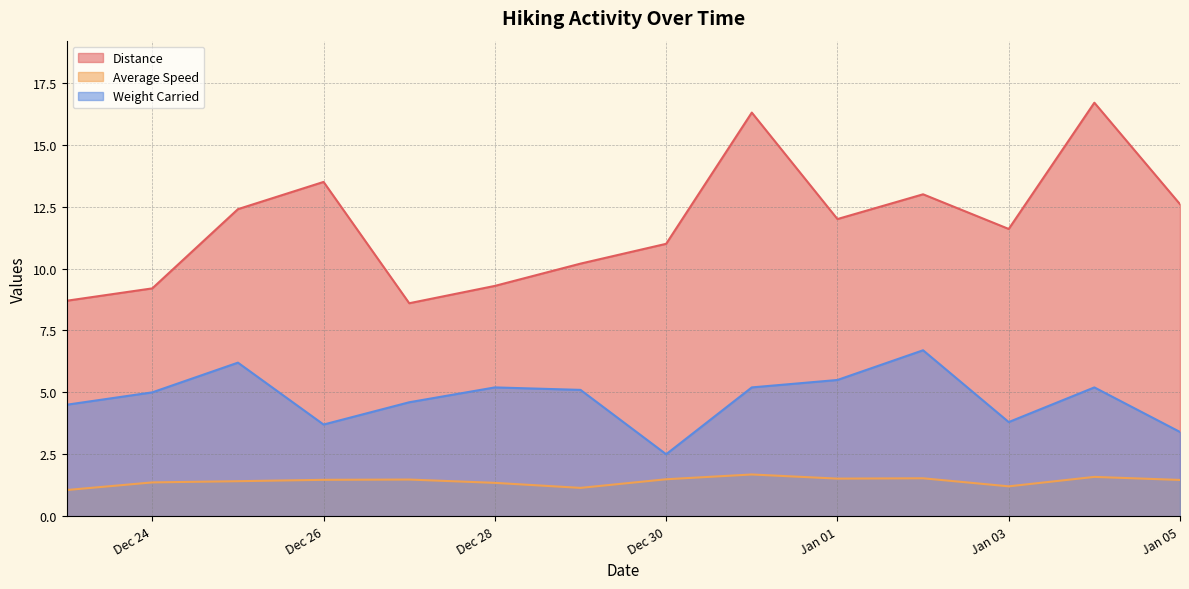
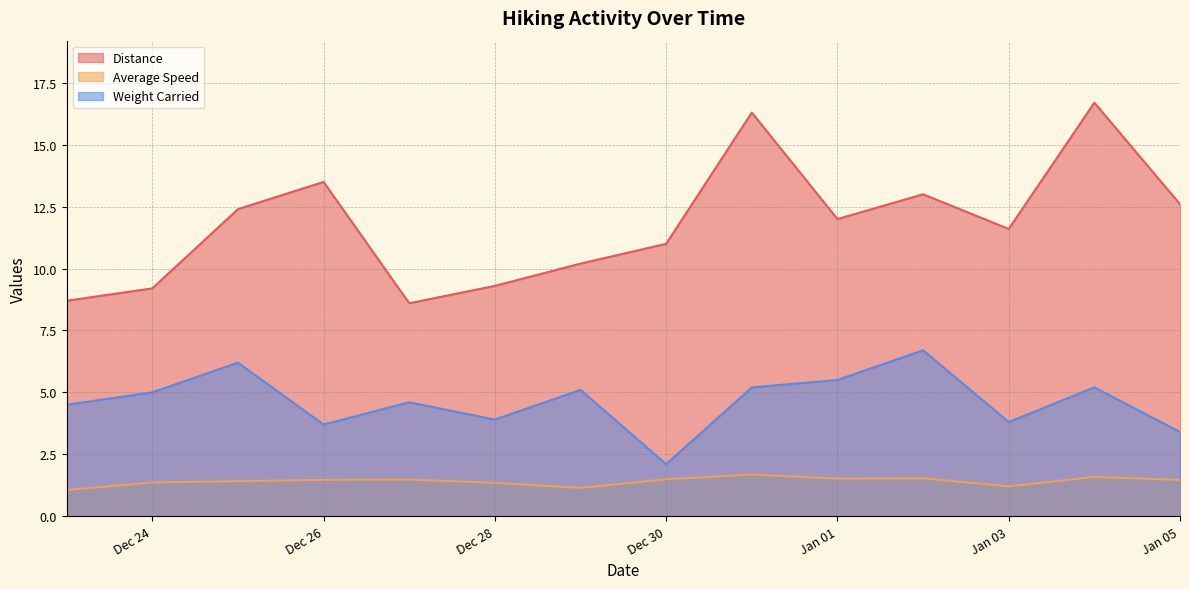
Weight Carried, Dec 28: 5.2 -> 3.9
Weight Carried, Dec 30: 2.5 -> 2.1
